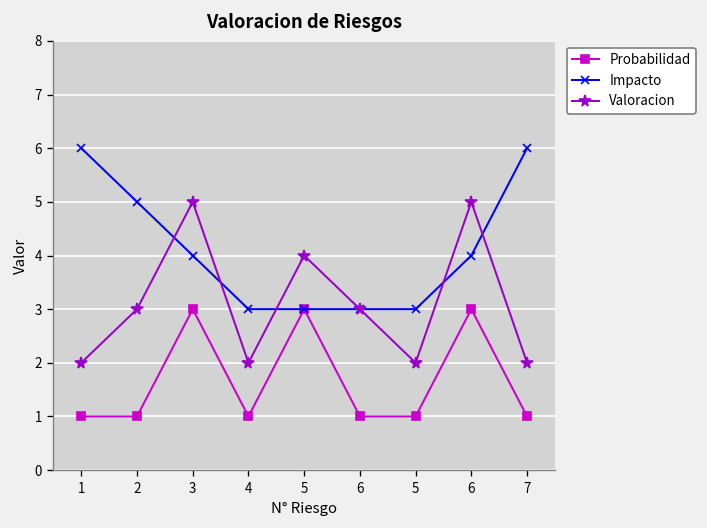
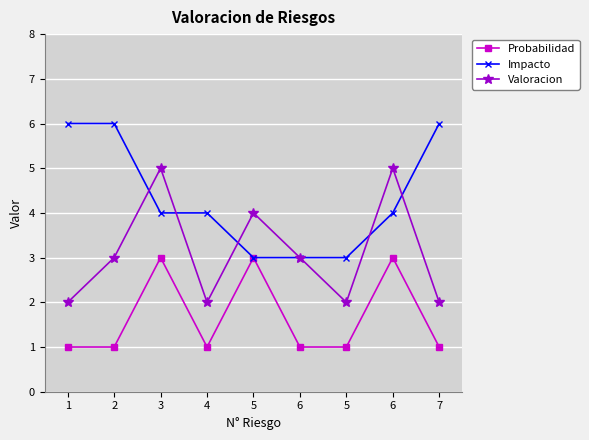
Impacto, 2: 5 -> 6
Impacto, 4: 3 -> 4
